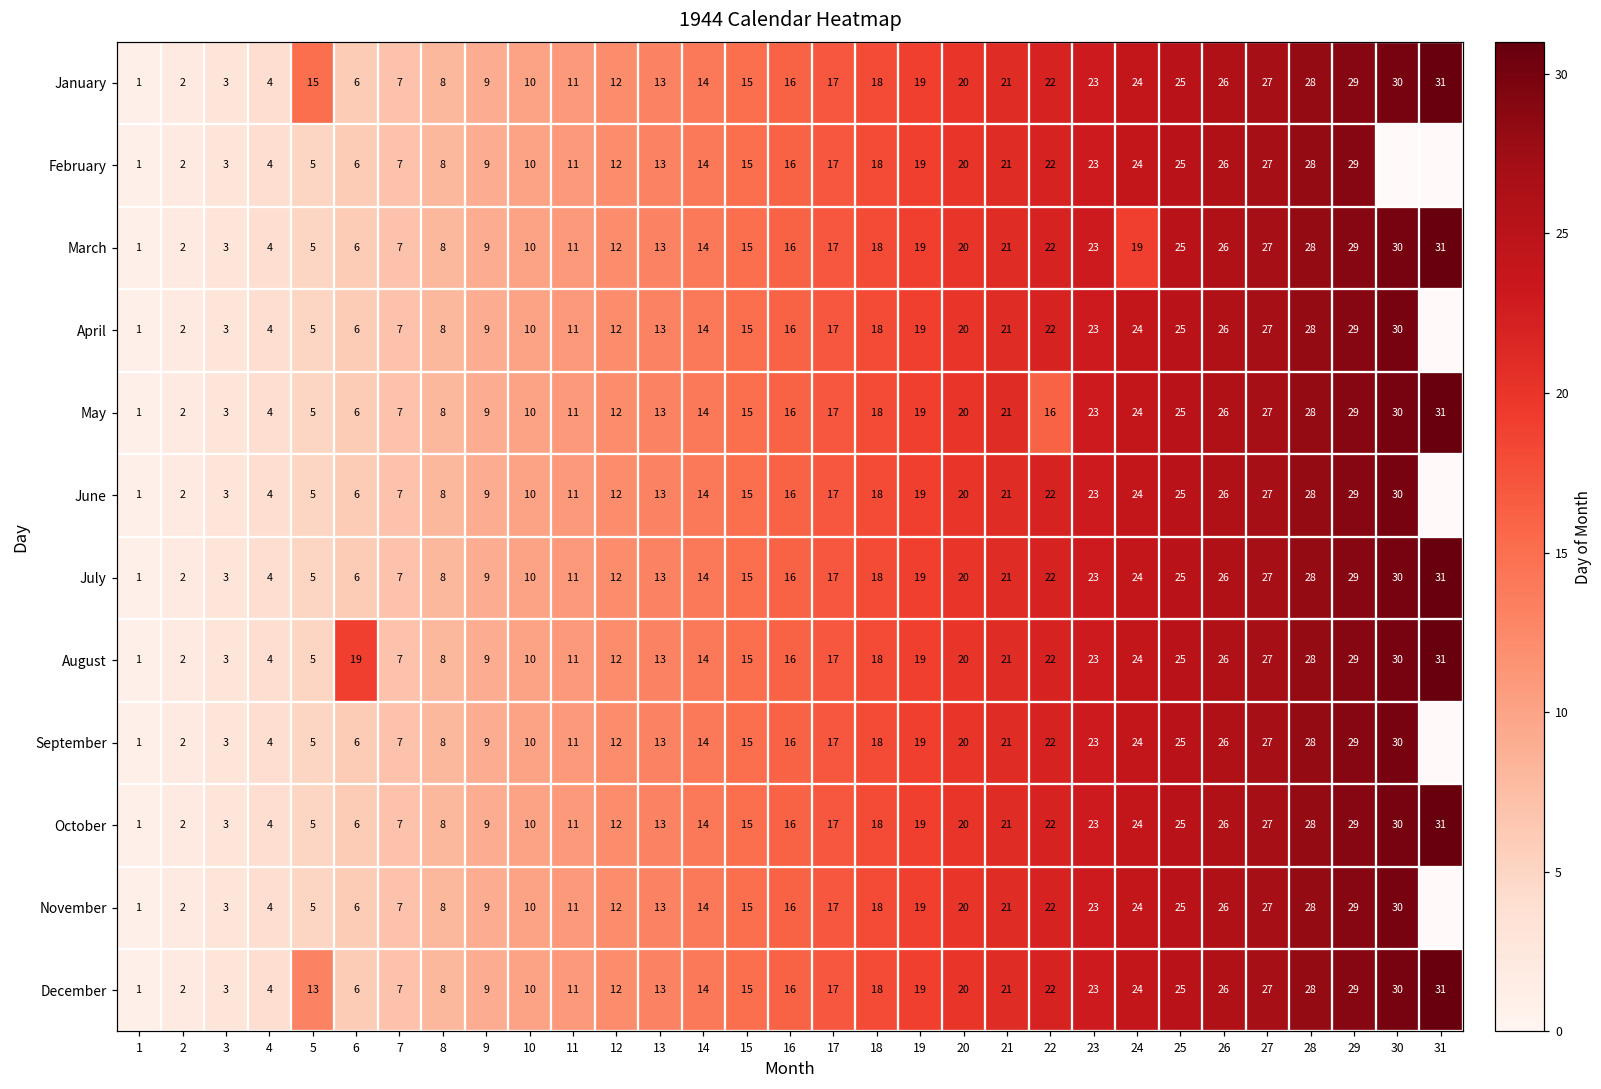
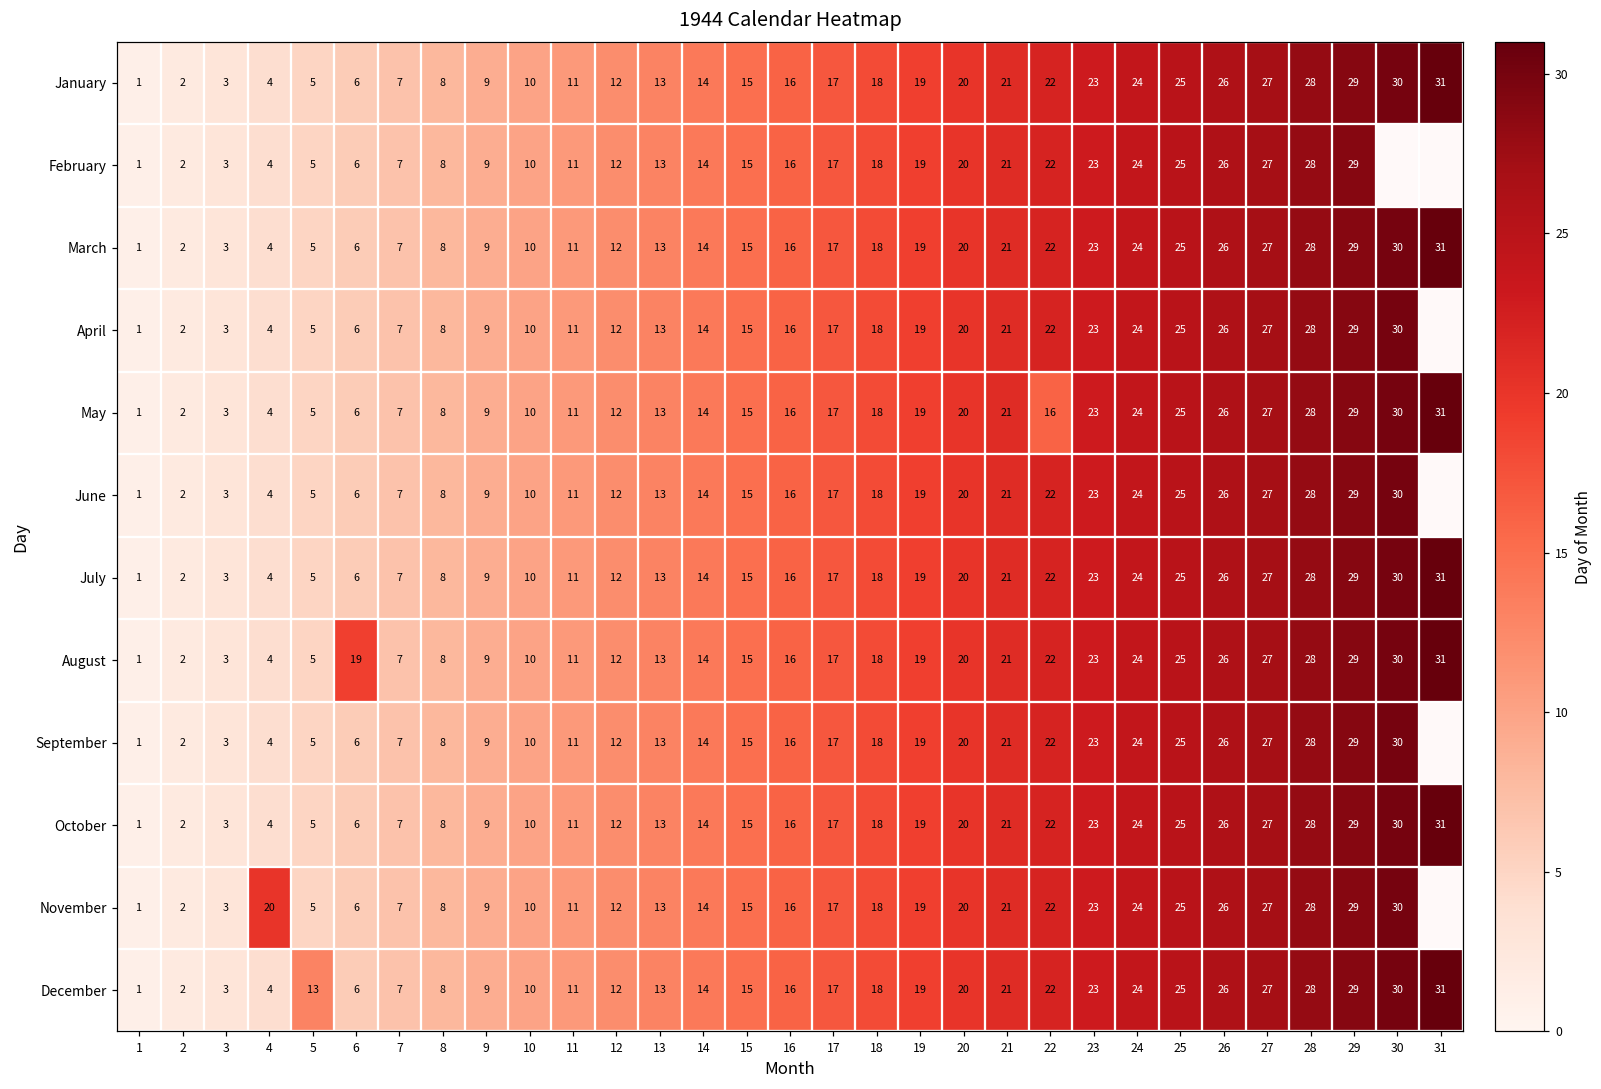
January, 5: 15 -> 5
March, 24: 19 -> 24
November, 4: 4 -> 20
